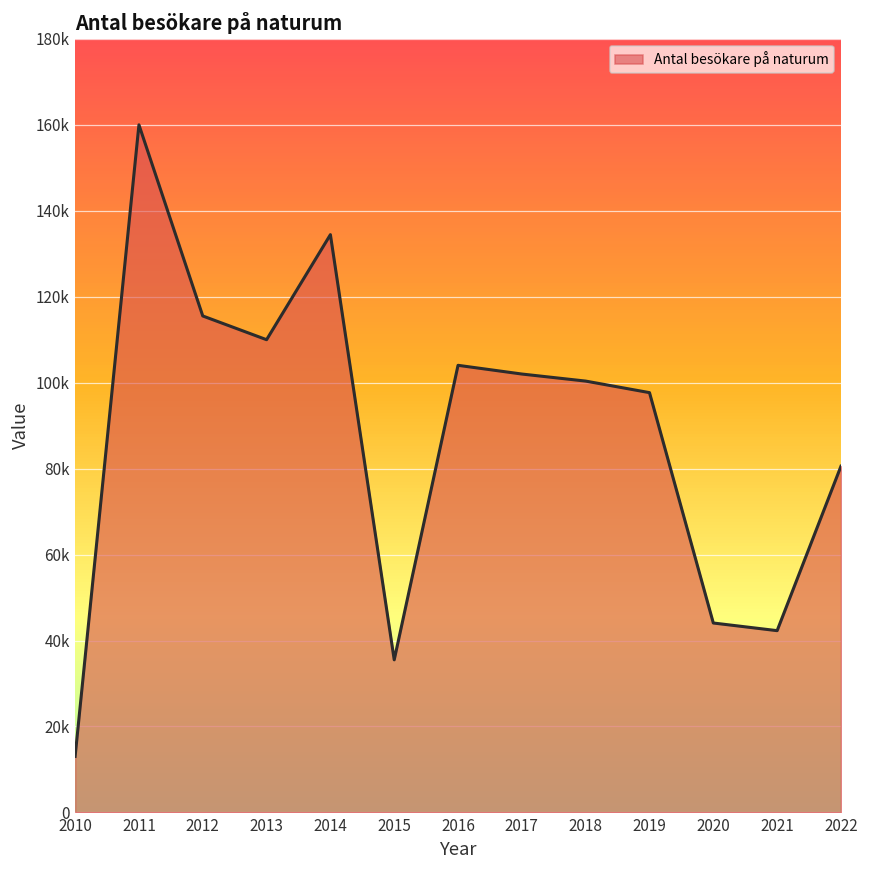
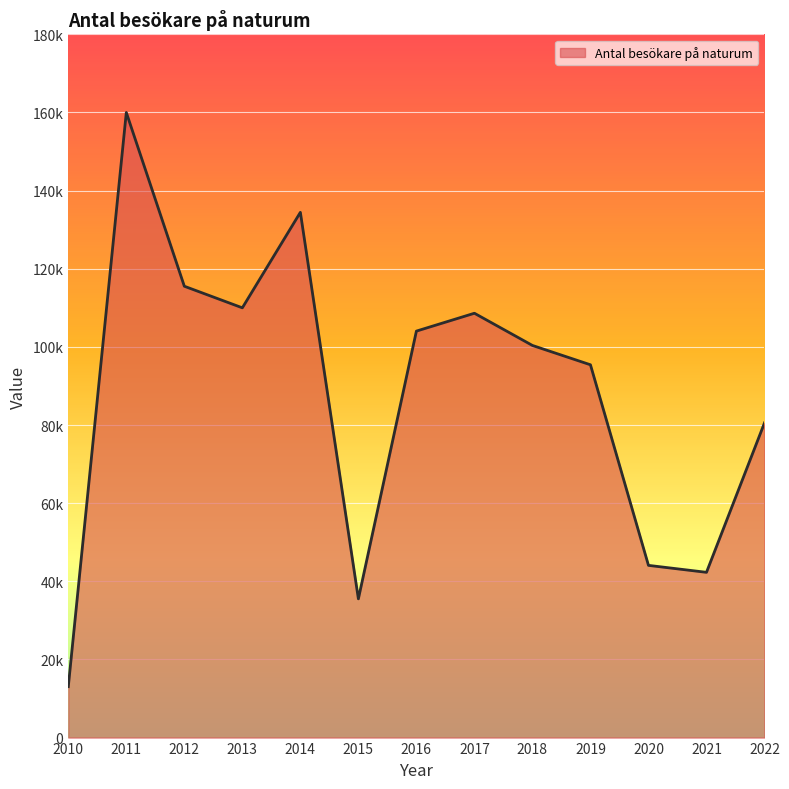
2017: 102000 -> 109000
2019: 98000 -> 95000
